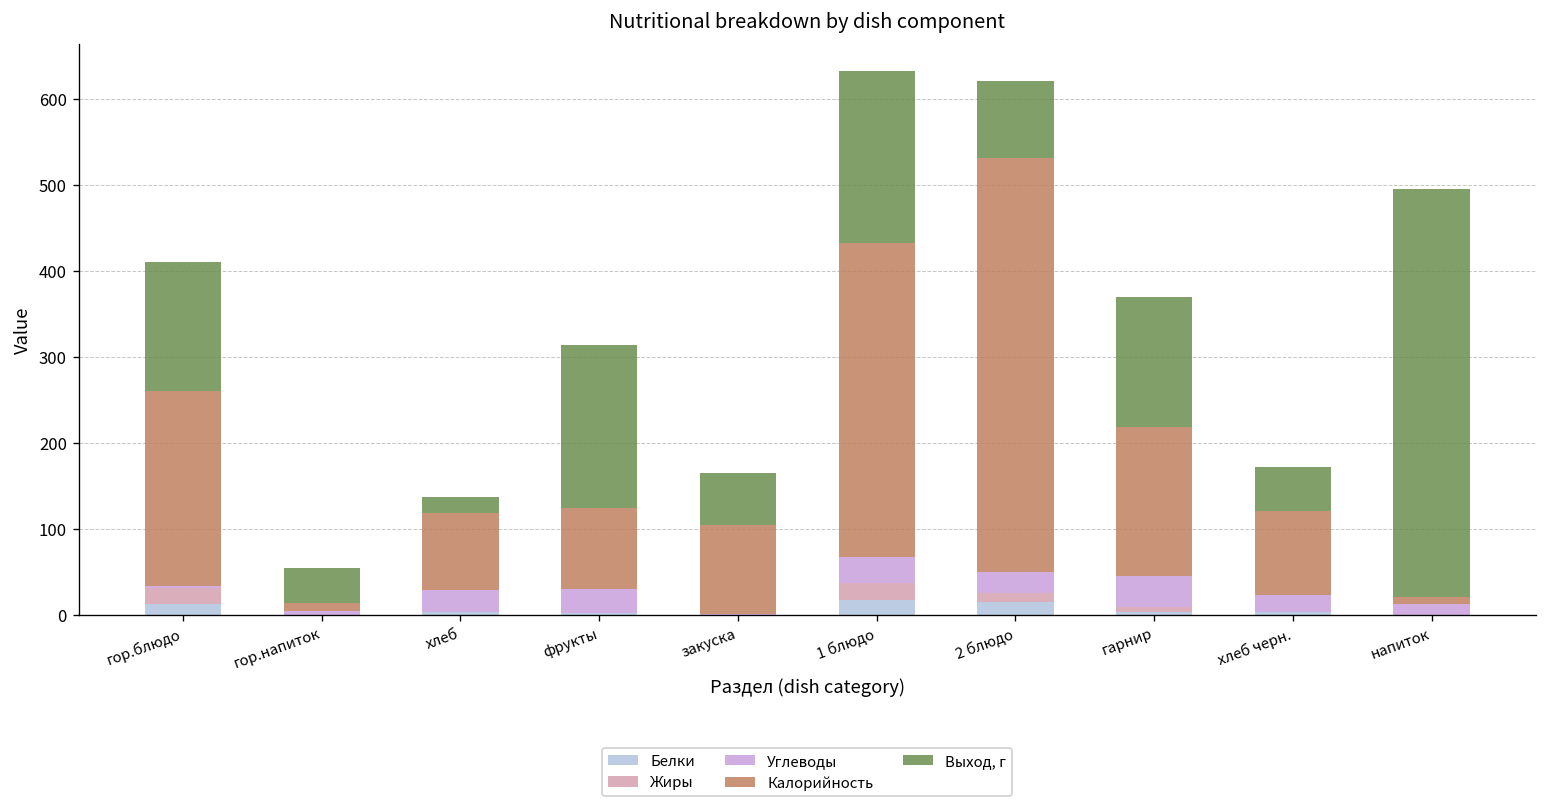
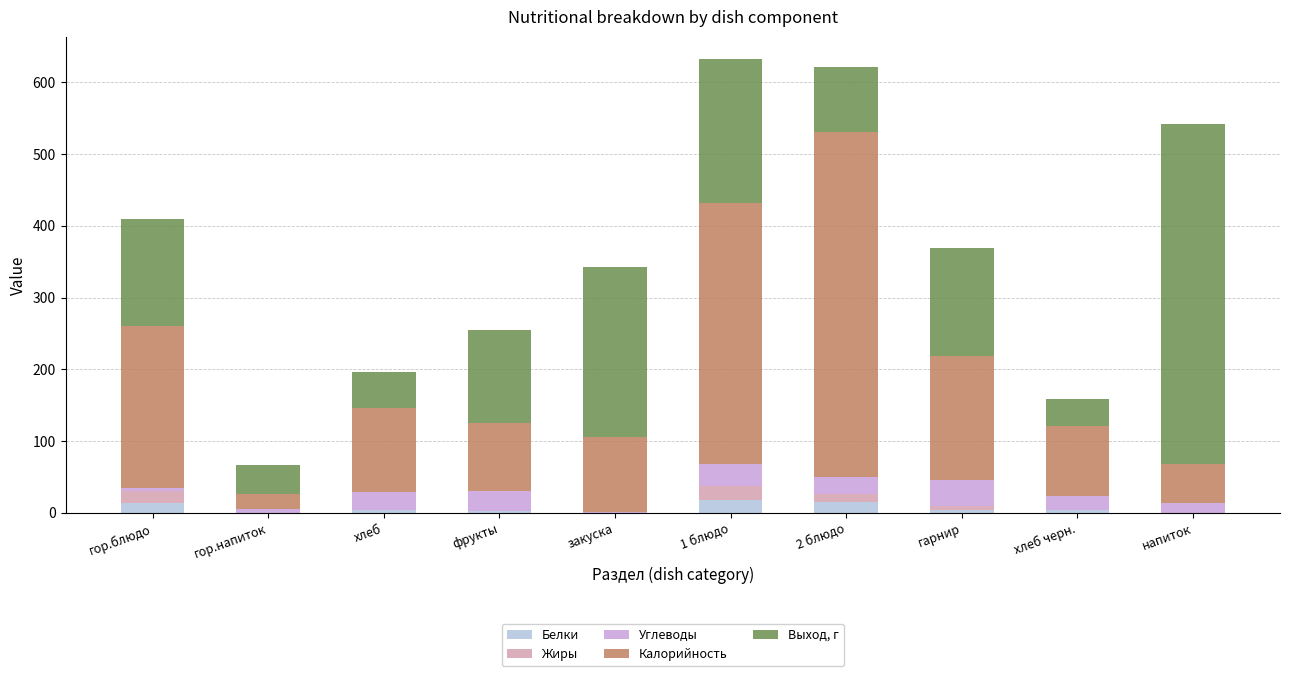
Калорийность, гор.напиток: 10 -> 20
Калорийность, хлеб: 90 -> 120
Выход, г, хлеб: 20 -> 50
Выход, г, фрукты: 190 -> 130
Выход, г, закуска: 60 -> 240
Выход, г, хлеб черн.: 50 -> 40
Калорийность, напиток: 10 -> 60
